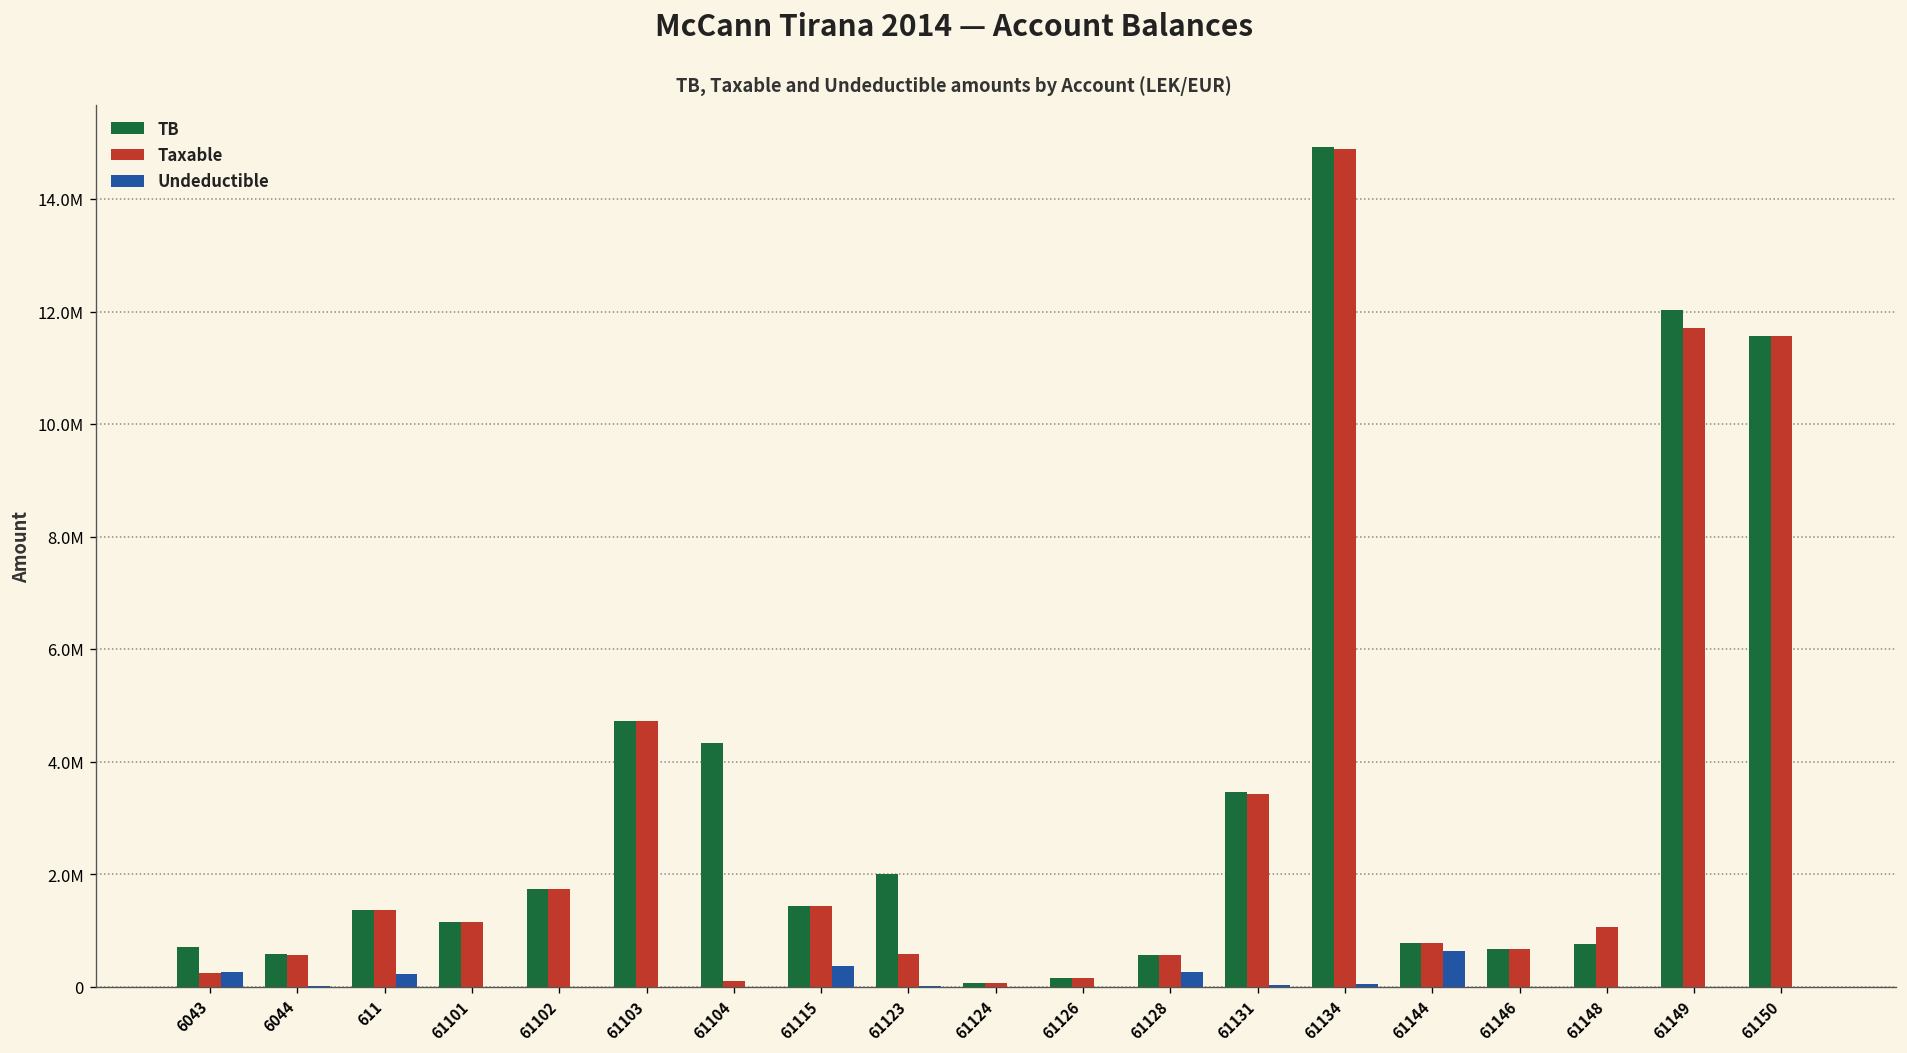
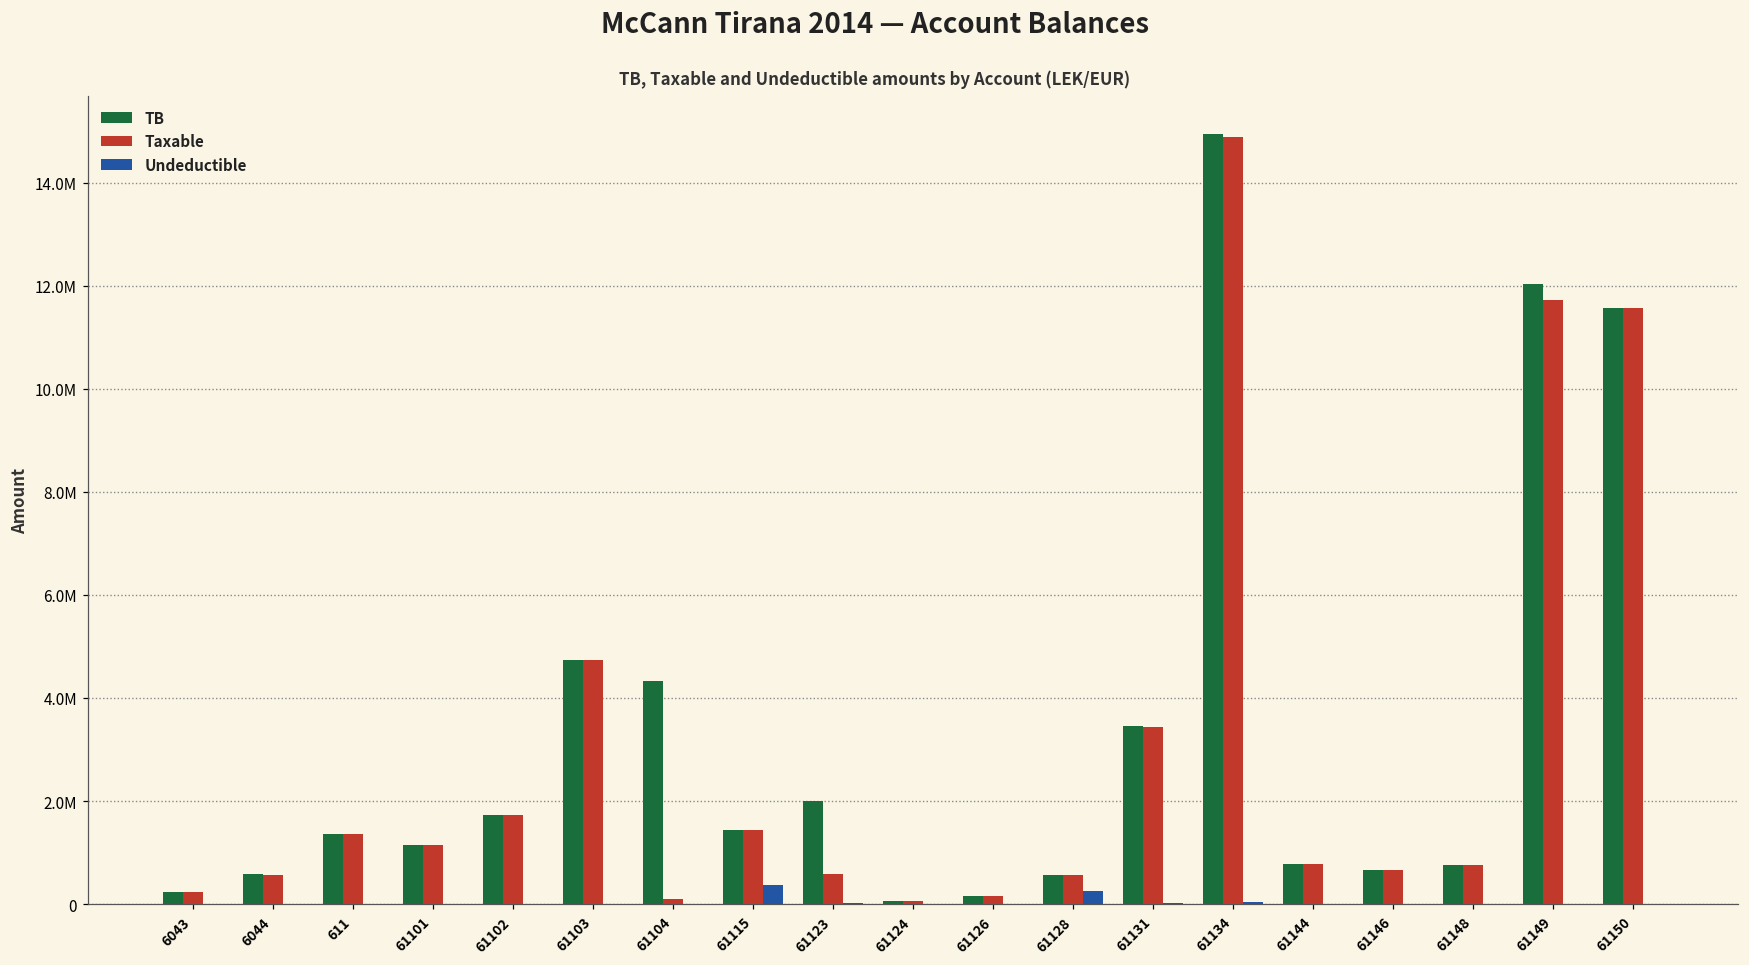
TB, 6043: 700000 -> 300000
Undeductible, 6043: 300000 -> 0
Undeductible, 611: 200000 -> 0
Undeductible, 61144: 600000 -> 0
Taxable, 61148: 1100000 -> 800000
